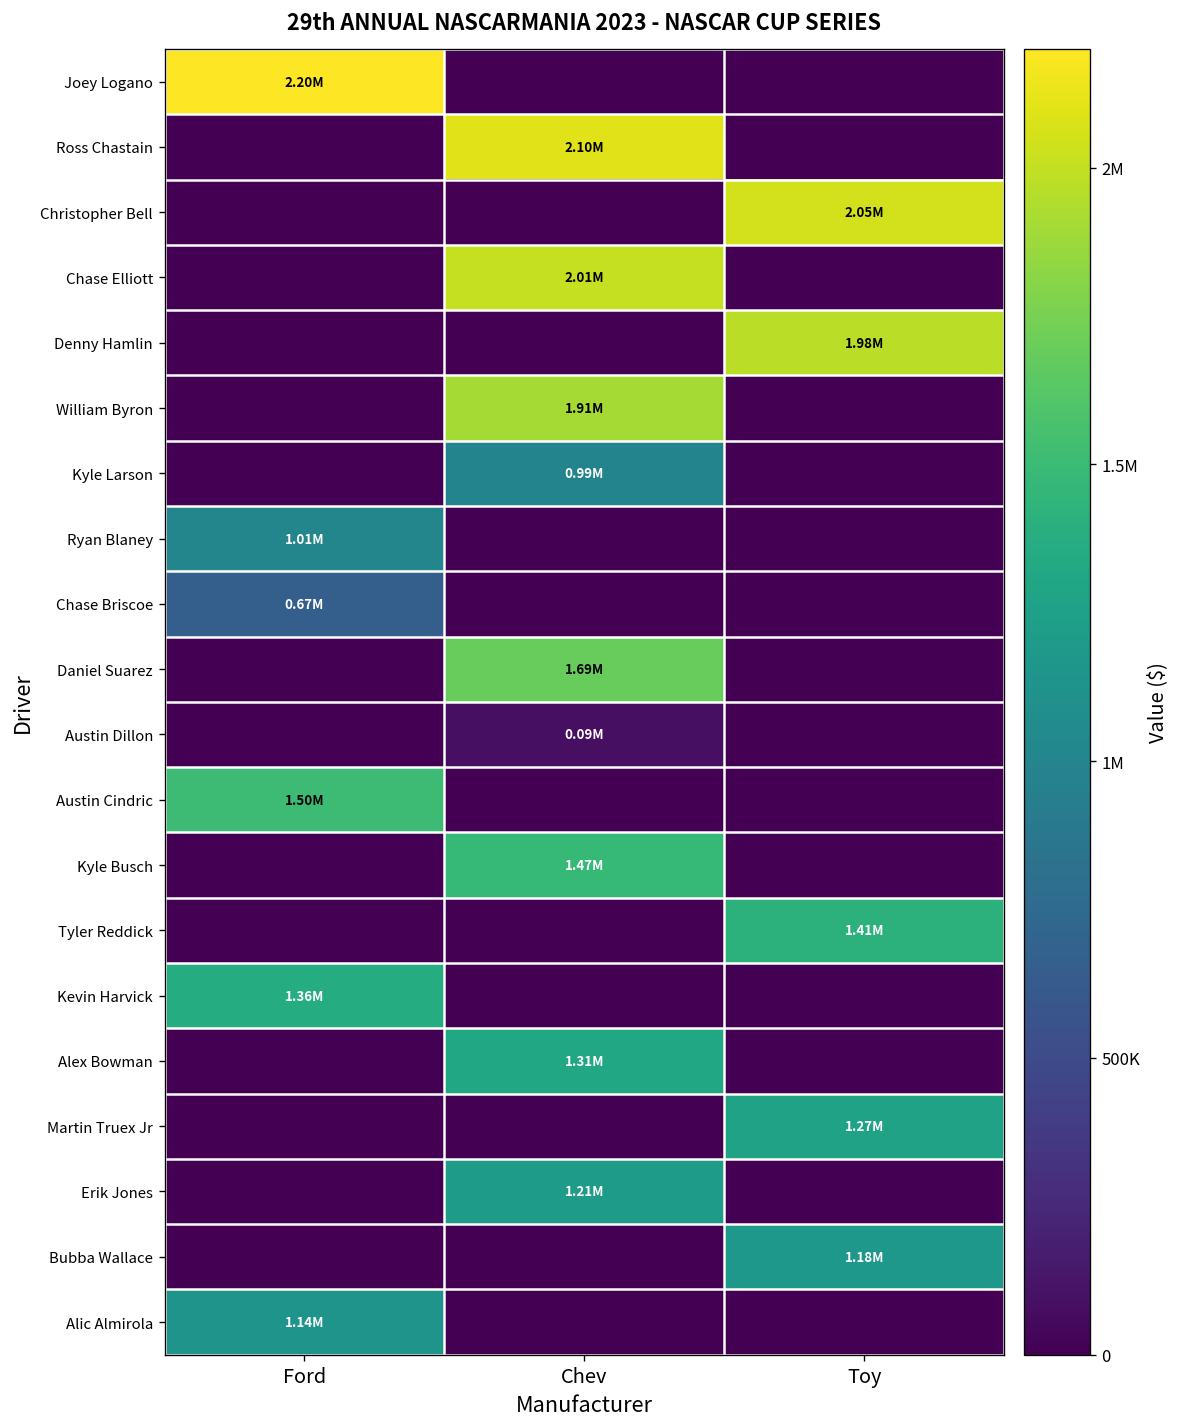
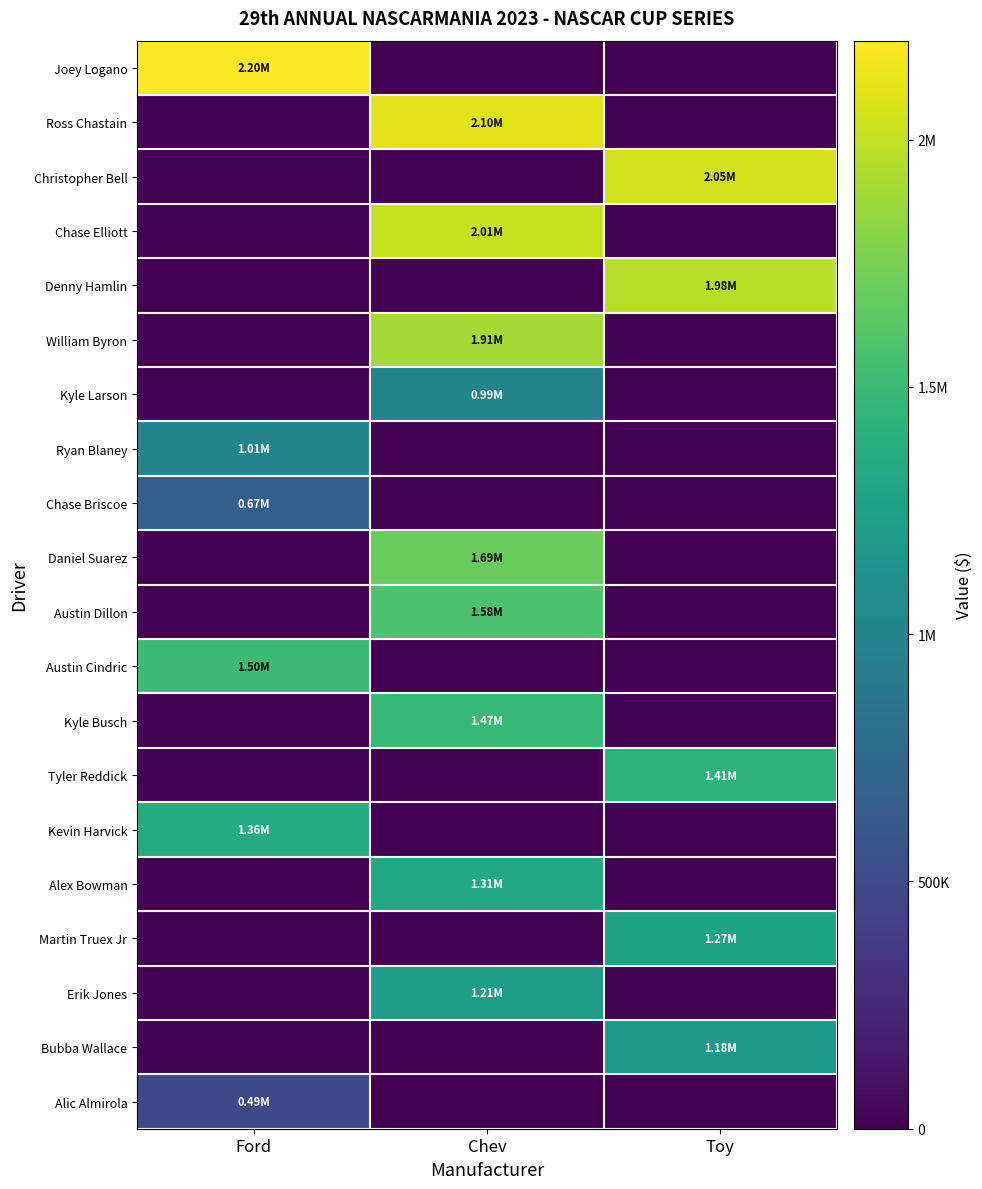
Austin Dillon, Chev: 0.09M -> 1.58M
Alic Almirola, Ford: 1.14M -> 0.49M
